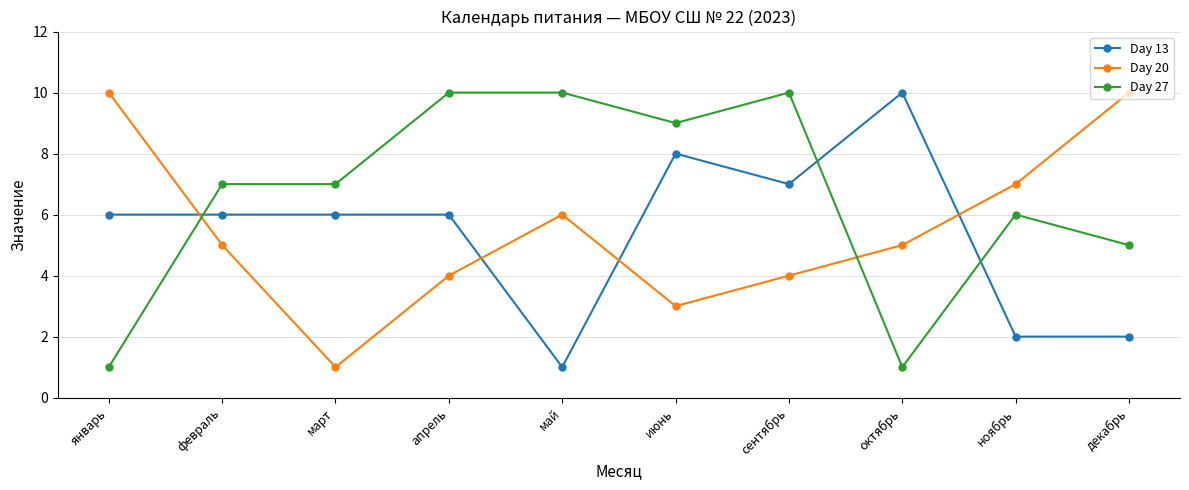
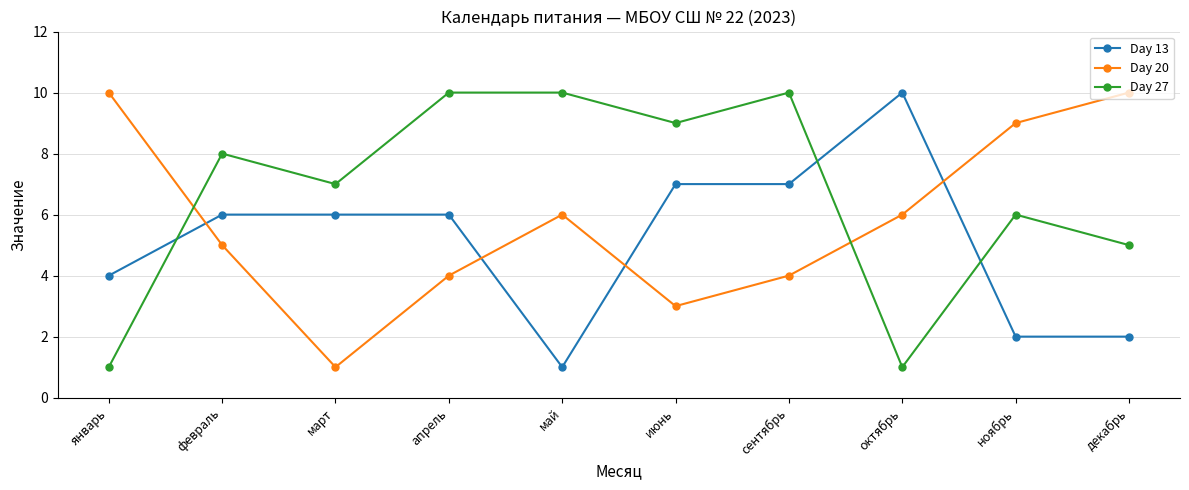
Day 13, январь: 6 -> 4
Day 27, февраль: 7 -> 8
Day 13, июнь: 8 -> 7
Day 20, октябрь: 5 -> 6
Day 20, ноябрь: 7 -> 9
